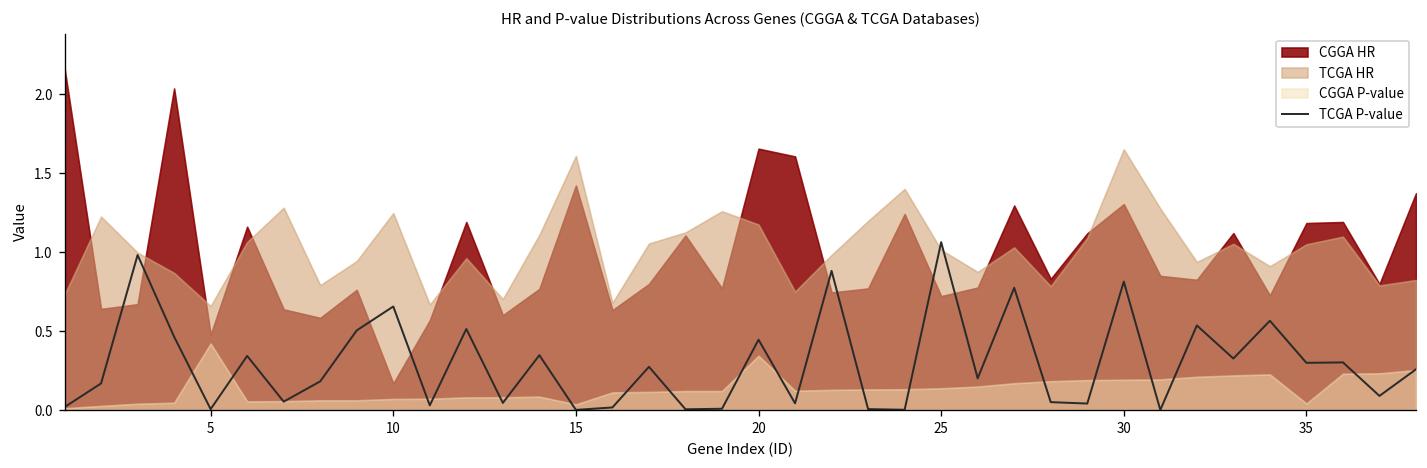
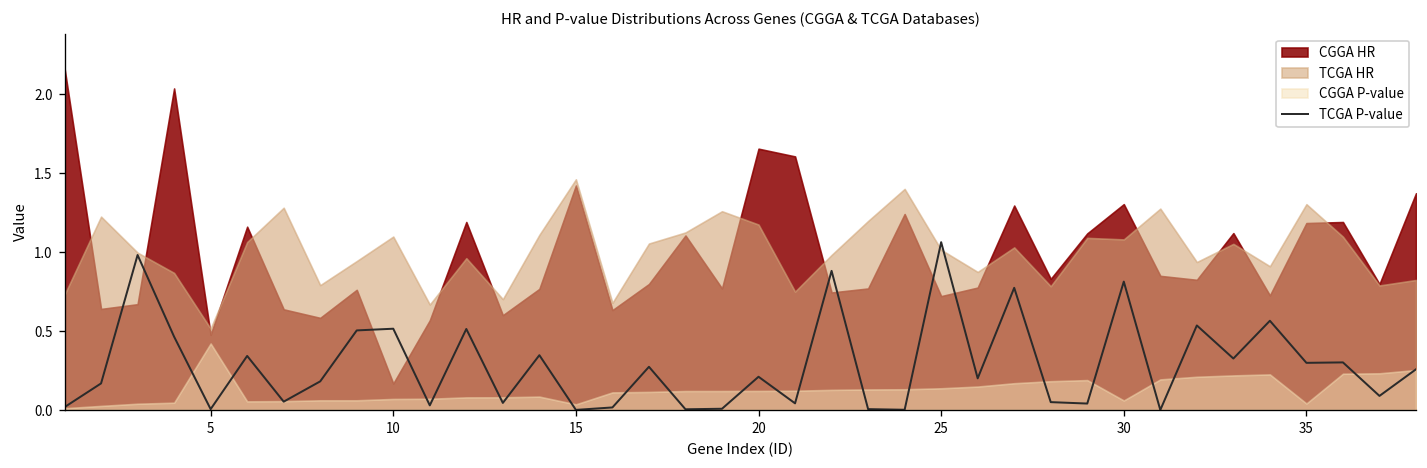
TCGA HR, 5: 0.66 -> 0.52
TCGA P-value, 10: 0.66 -> 0.52
TCGA HR, 10: 1.25 -> 1.10
TCGA HR, 15: 1.61 -> 1.46
TCGA P-value, 20: 0.45 -> 0.21
CGGA P-value, 20: 0.34 -> 0.12
TCGA HR, 30: 1.65 -> 1.08
CGGA P-value, 30: 0.19 -> 0.06
TCGA HR, 35: 1.05 -> 1.30
